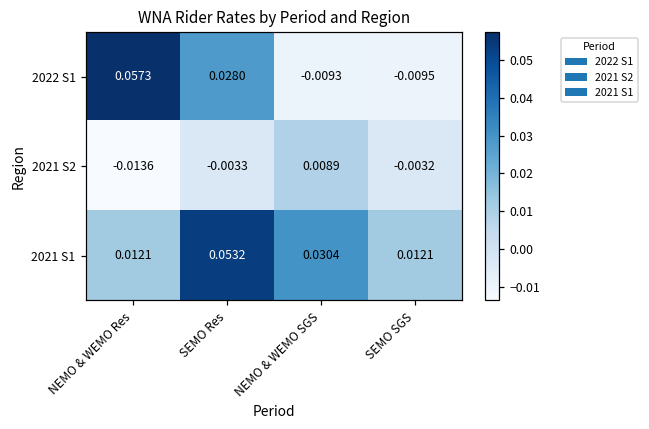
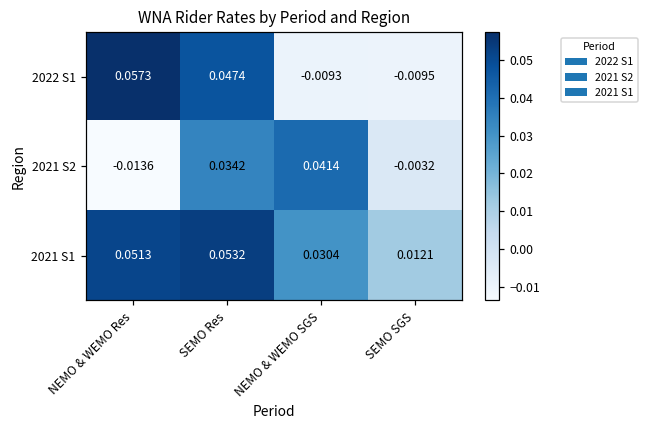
2022 S1, SEMO Res: 0.0280 -> 0.0474
2021 S2, SEMO Res: -0.0033 -> 0.0342
2021 S2, NEMO & WEMO SGS: 0.0089 -> 0.0414
2021 S1, NEMO & WEMO Res: 0.0121 -> 0.0513
